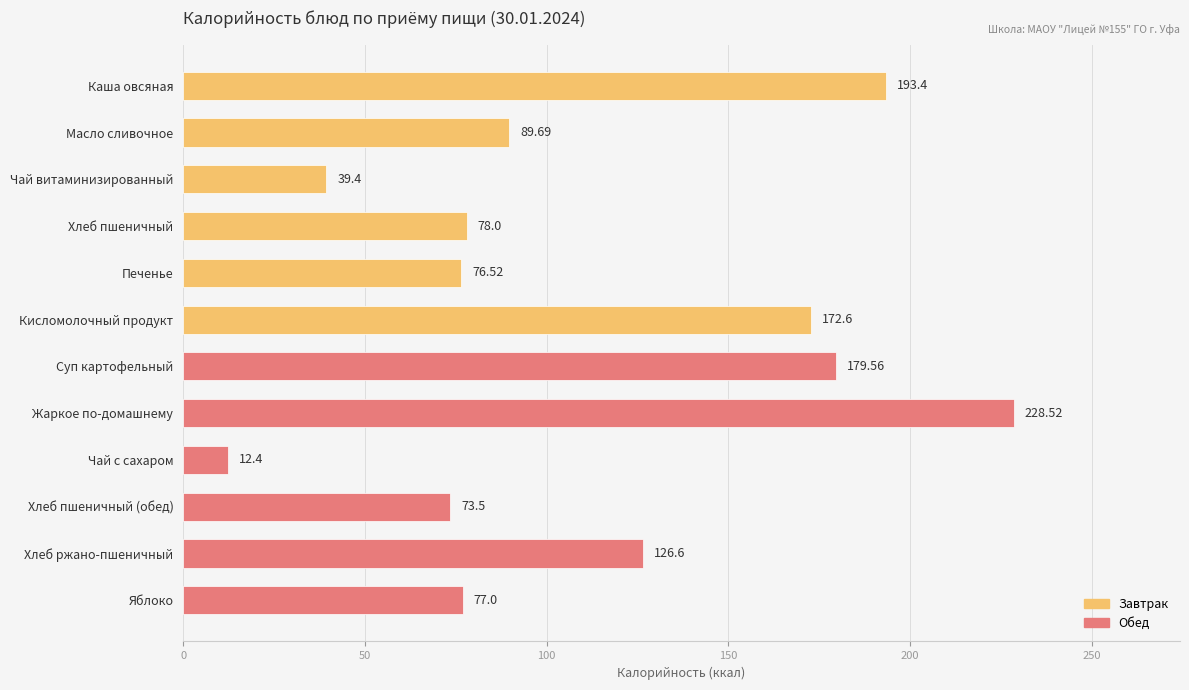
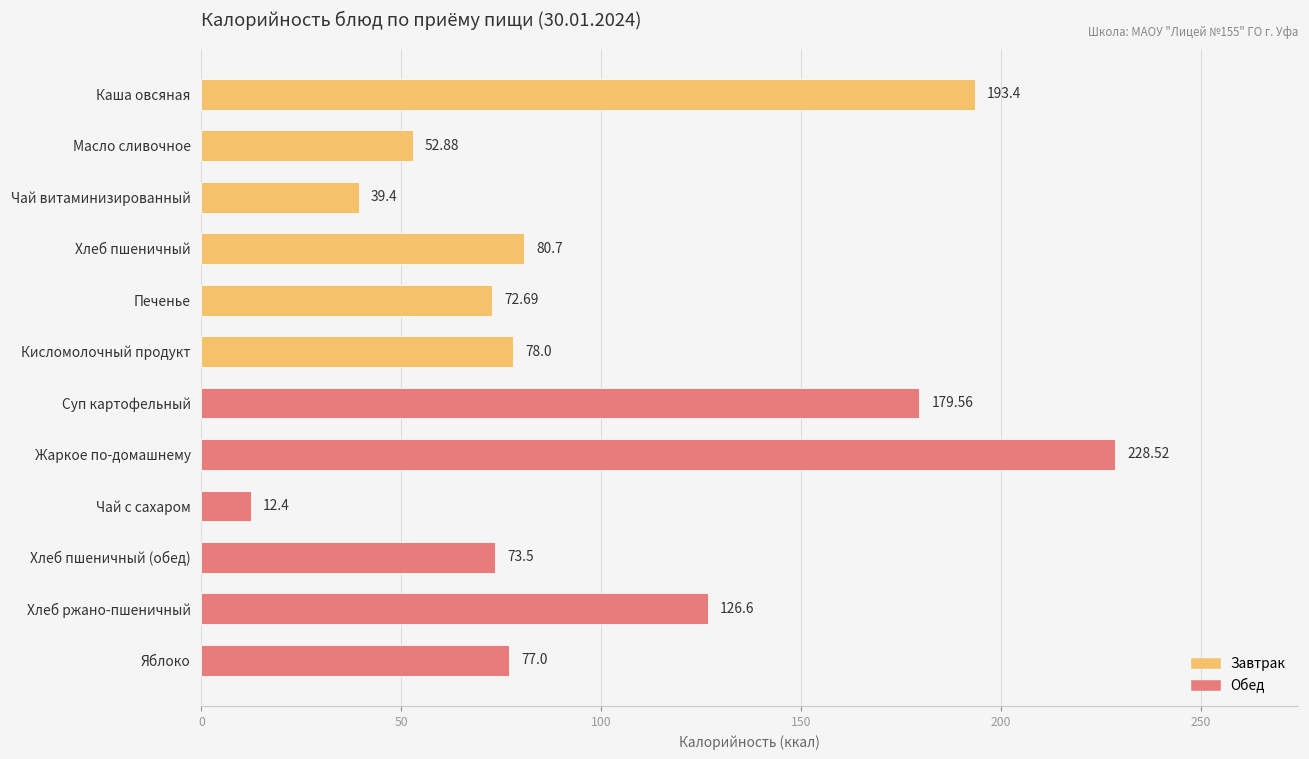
Масло сливочное: 89.69 -> 52.88
Хлеб пшеничный: 78.0 -> 80.7
Печенье: 76.52 -> 72.69
Кисломолочный продукт: 172.6 -> 78.0
